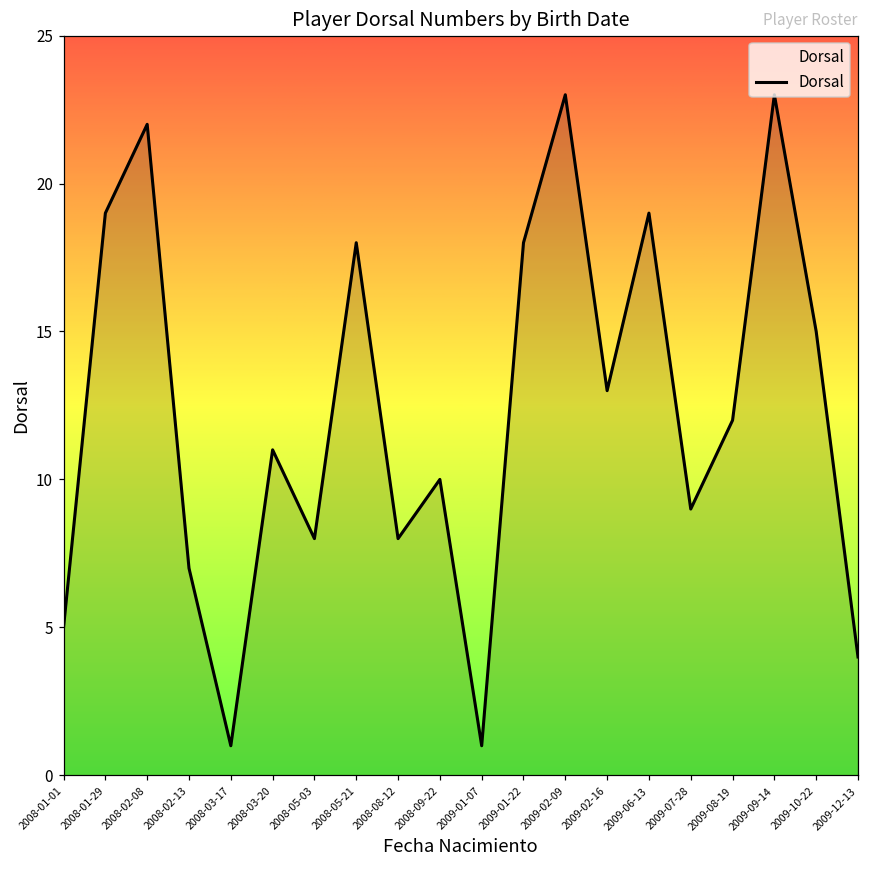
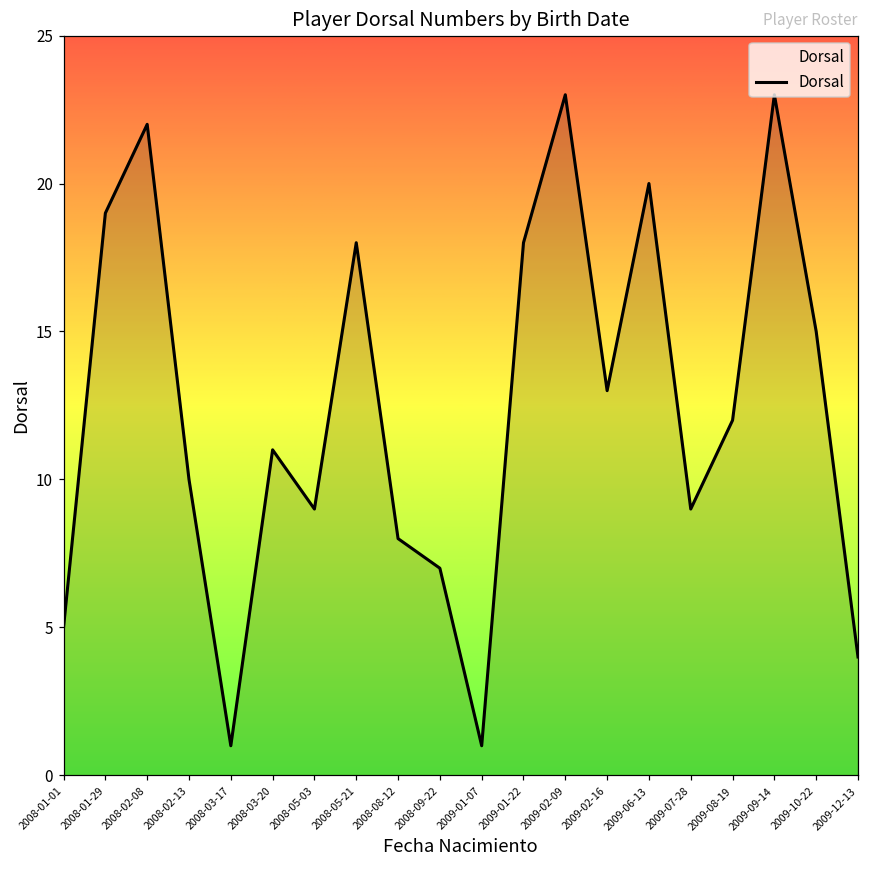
2008-02-13: 7 -> 10
2008-05-03: 8 -> 9
2008-09-22: 10 -> 7
2009-06-13: 19 -> 20
